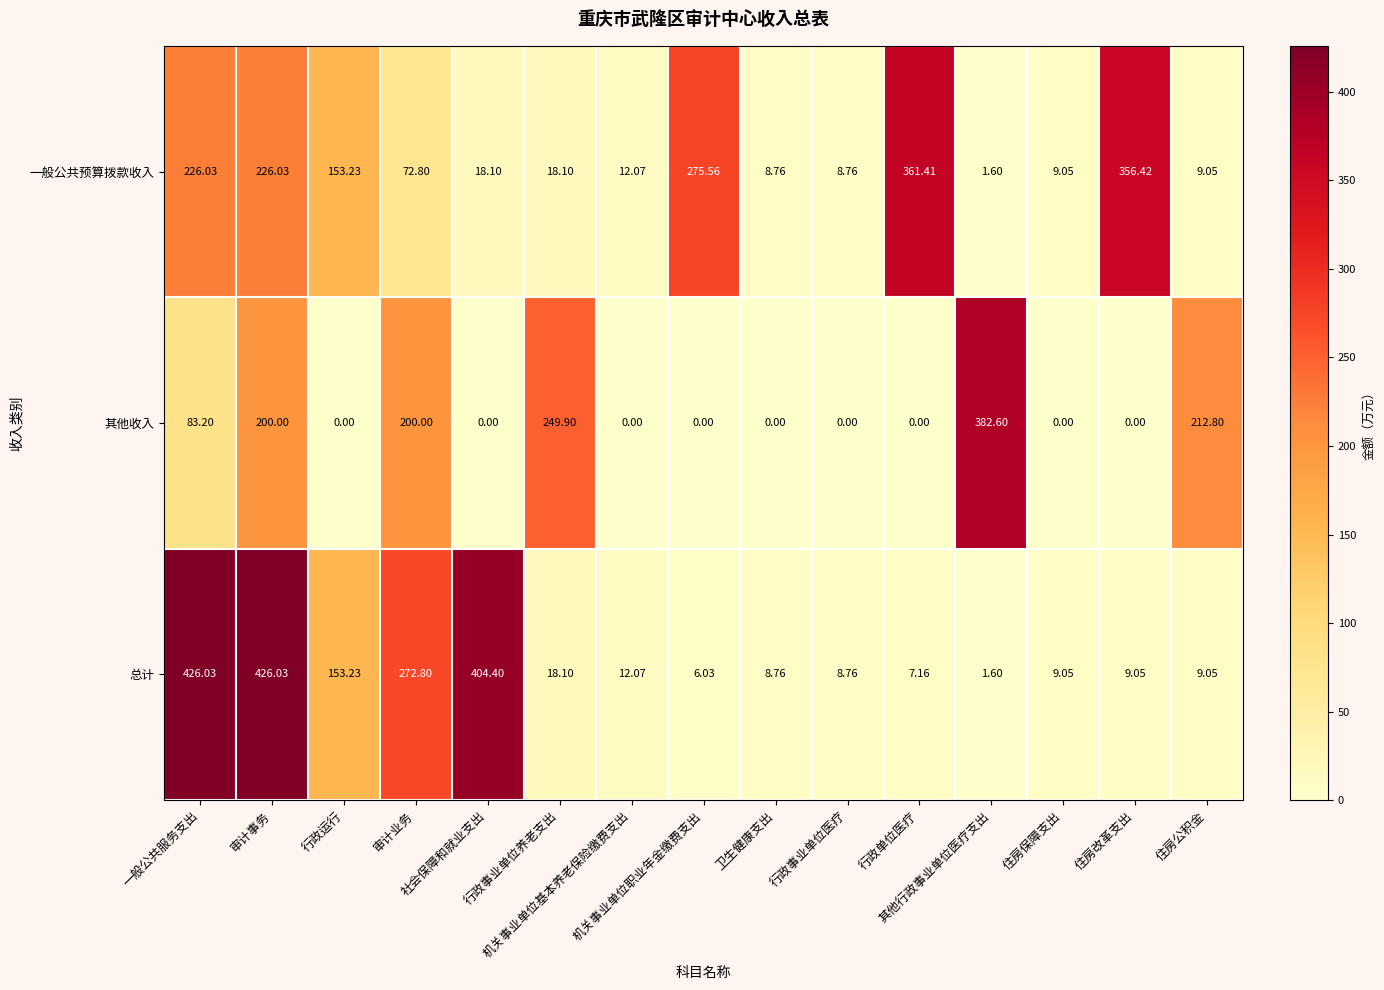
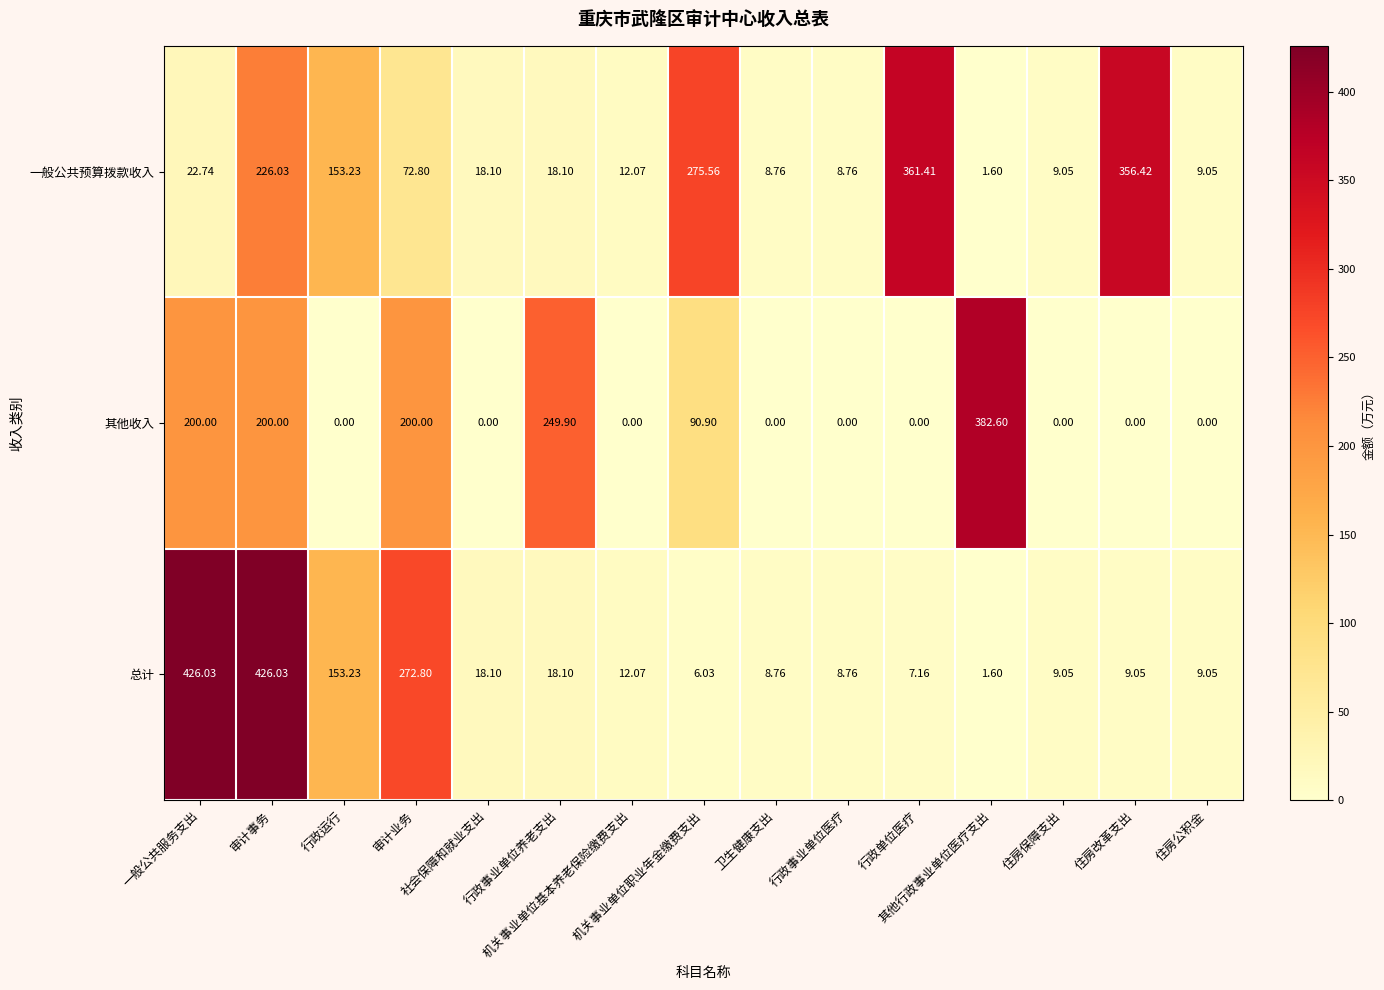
一般公共预算拨款收入, 一般公共服务支出: 226.03 -> 22.74
其他收入, 一般公共服务支出: 83.20 -> 200.00
其他收入, 机关事业单位职业年金缴费支出: 0.00 -> 90.90
其他收入, 住房公积金: 212.80 -> 0.00
总计, 社会保障和就业支出: 404.40 -> 18.10
